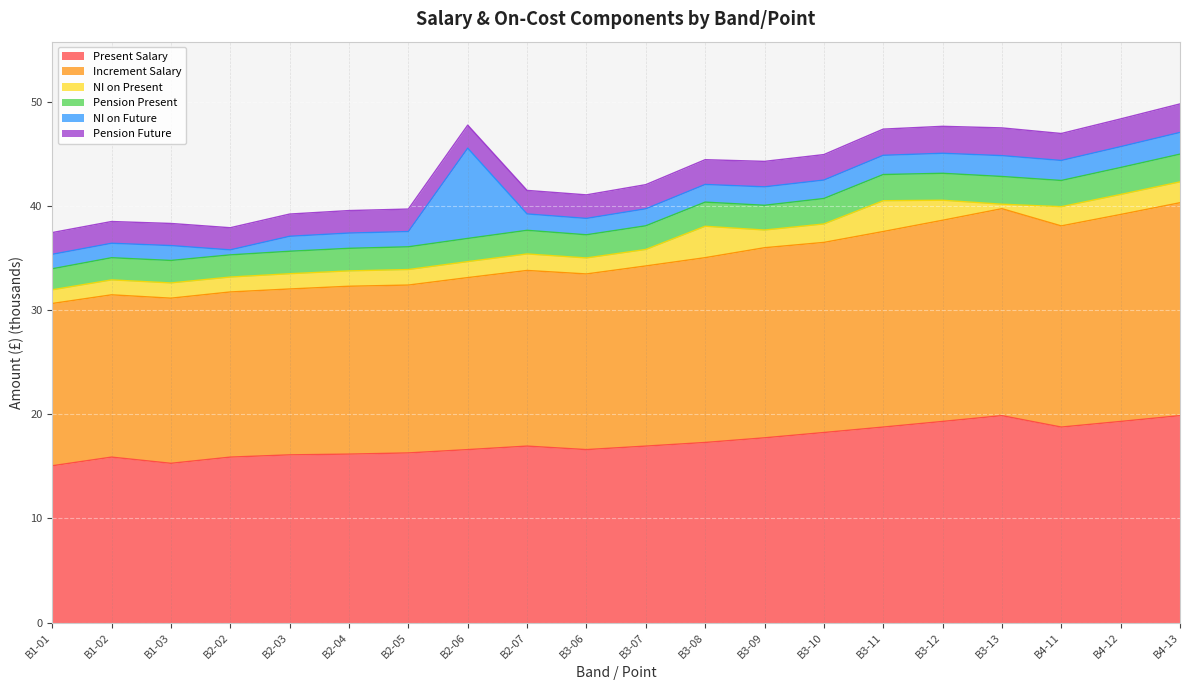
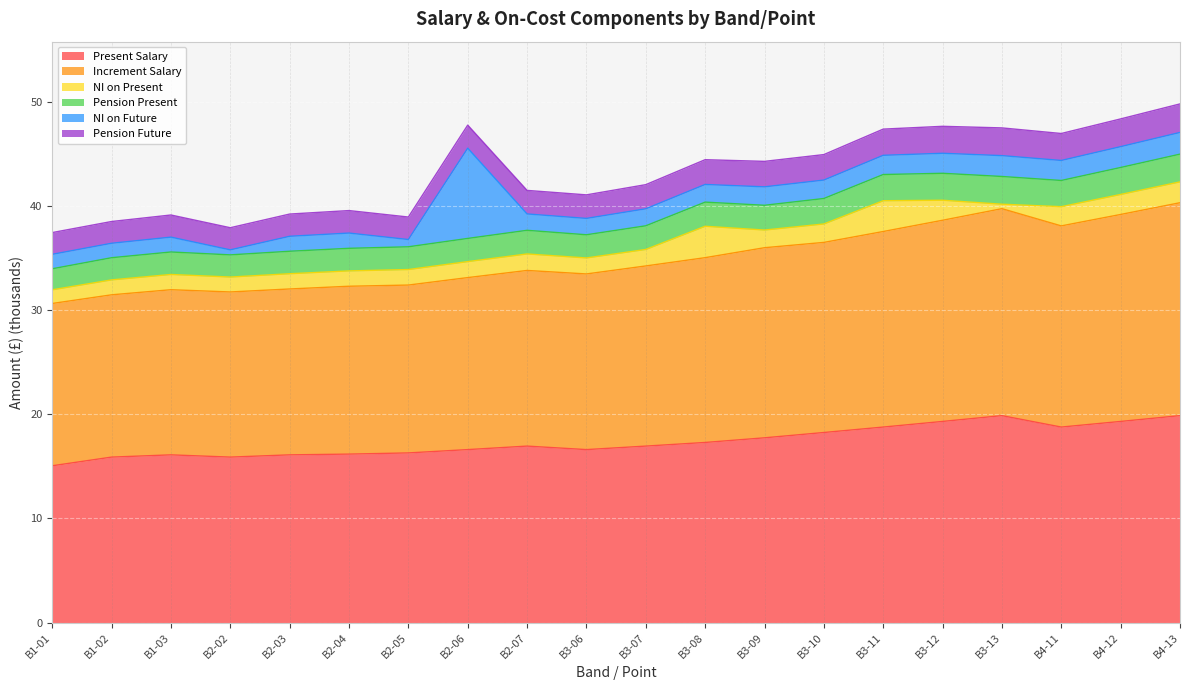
Present Salary, B1-03: 15.3 -> 16.1
NI on Future, B2-05: 1.5 -> 0.7
